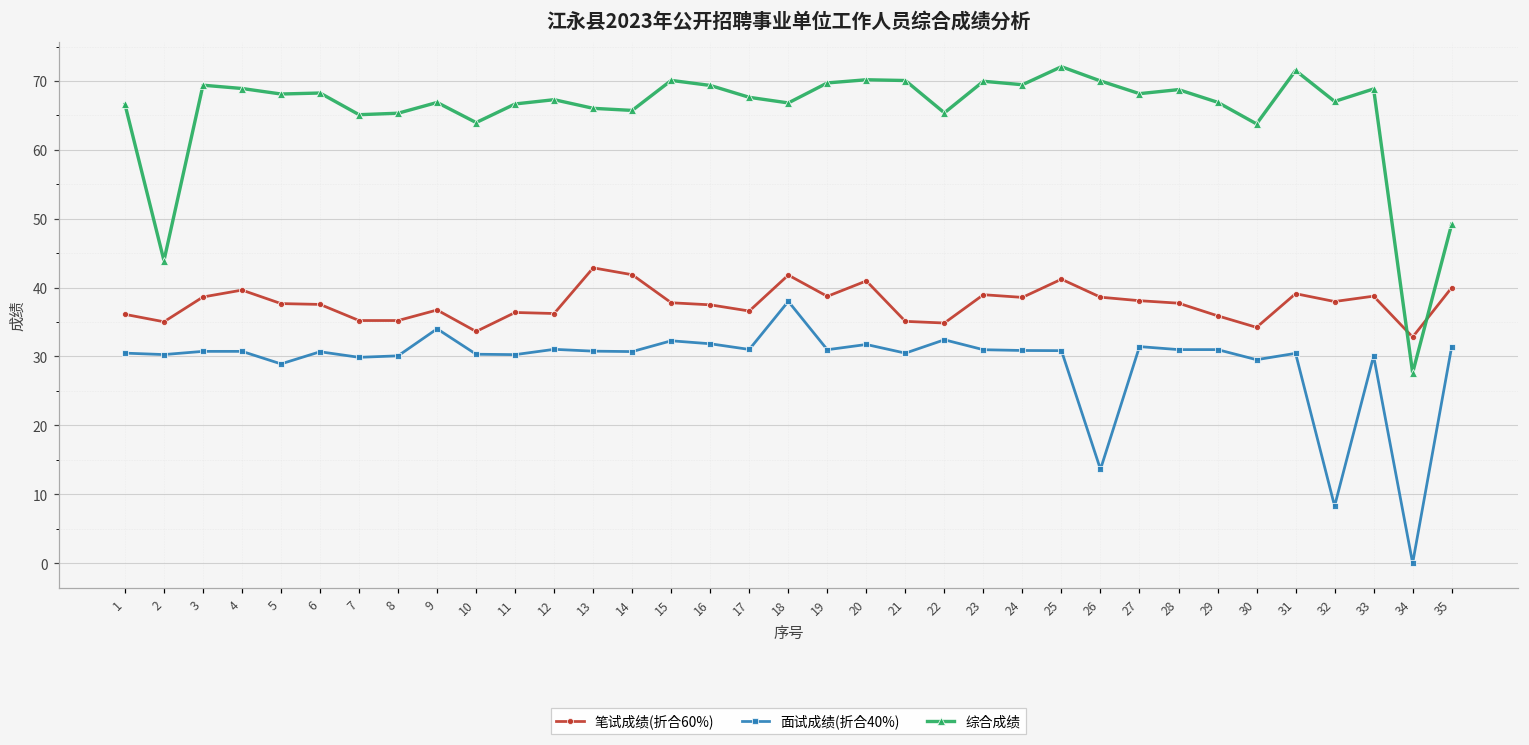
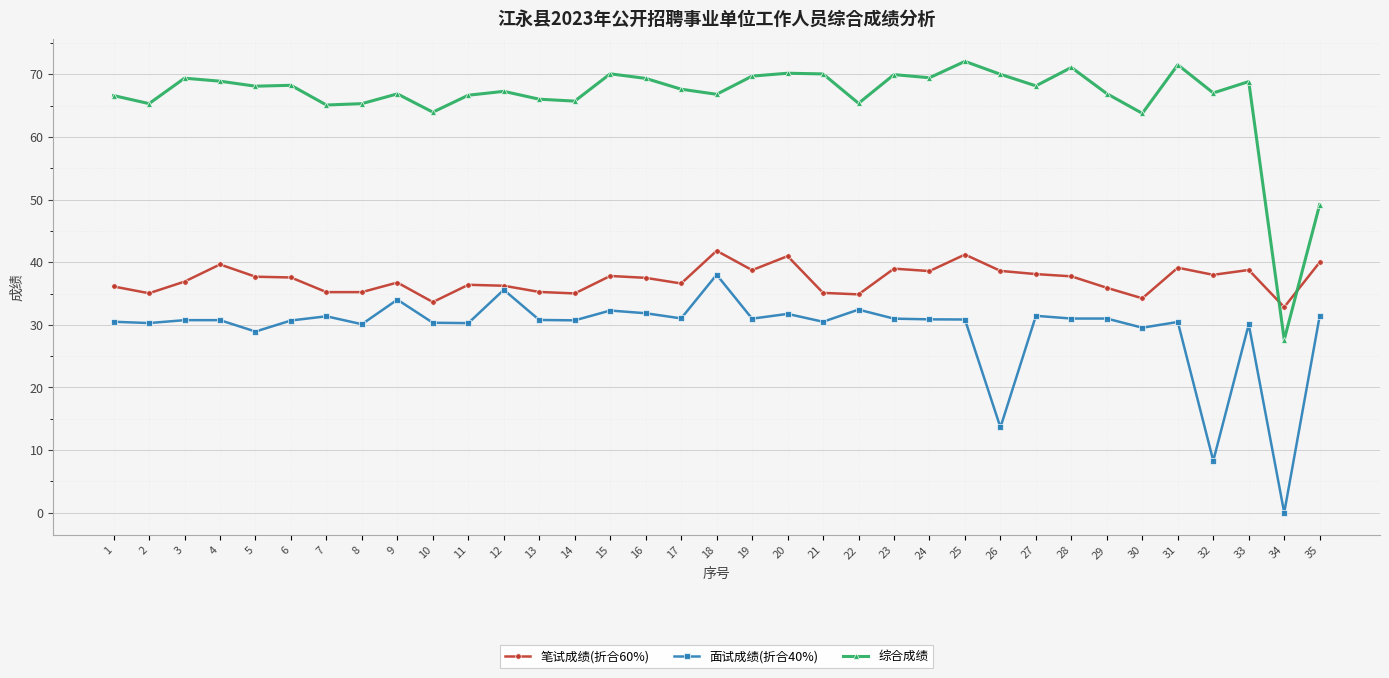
综合成绩, 2: 44 -> 65
笔试成绩(折合60%), 3: 39 -> 37
面试成绩(折合40%), 7: 30 -> 31
面试成绩(折合40%), 12: 31 -> 36
笔试成绩(折合60%), 13: 43 -> 35
笔试成绩(折合60%), 14: 42 -> 35
综合成绩, 28: 69 -> 71
